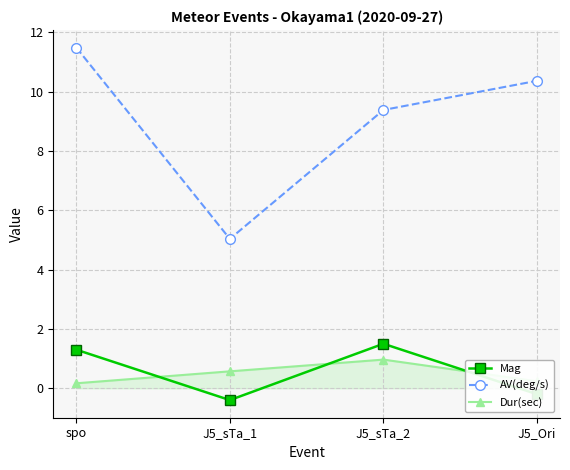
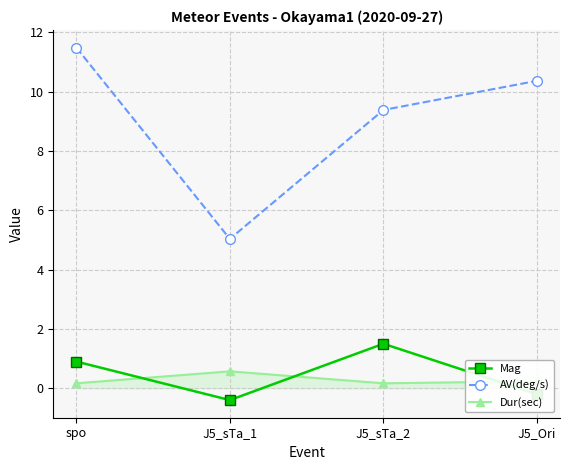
Mag, spo: 1.3 -> 0.9
Dur(sec), J5_sTa_2: 1.0 -> 0.2
